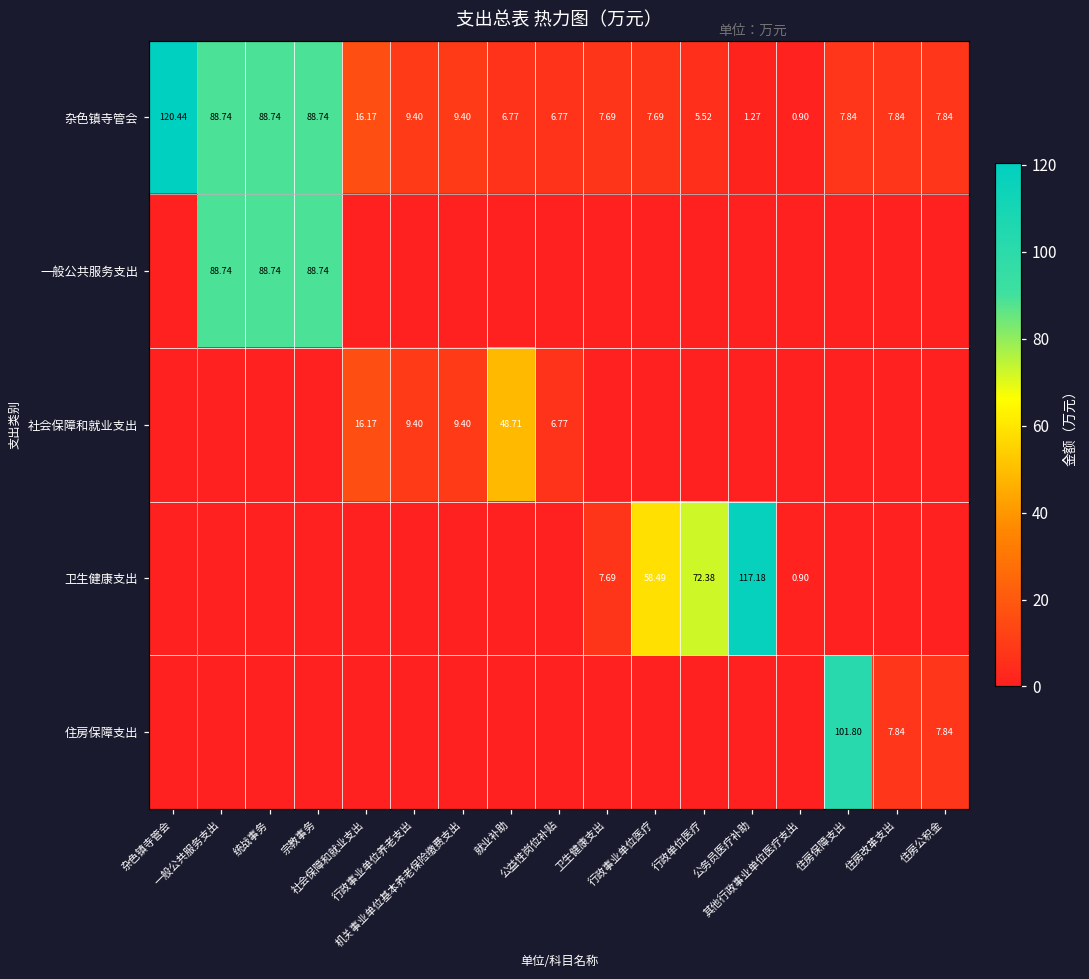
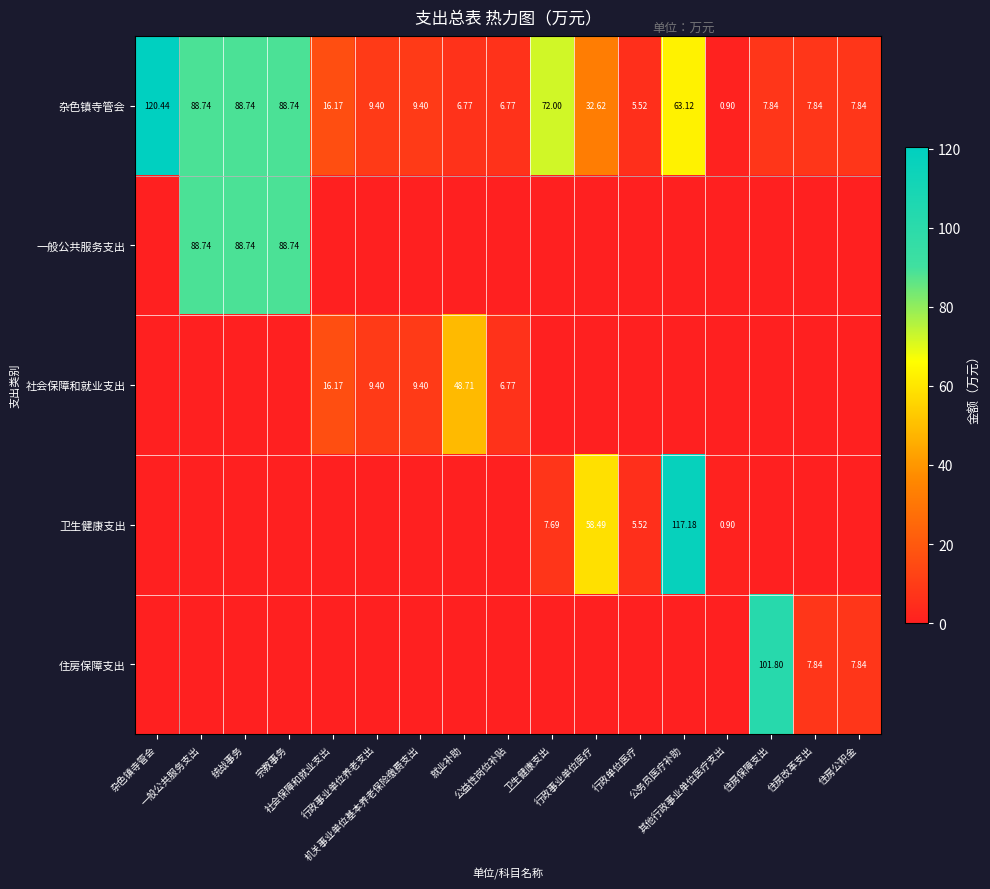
杂色镇寺管会, 卫生健康支出: 7.69 -> 72.00
杂色镇寺管会, 行政事业单位医疗: 7.69 -> 32.62
杂色镇寺管会, 公务员医疗补助: 1.27 -> 63.12
卫生健康支出, 行政单位医疗: 72.38 -> 5.52
